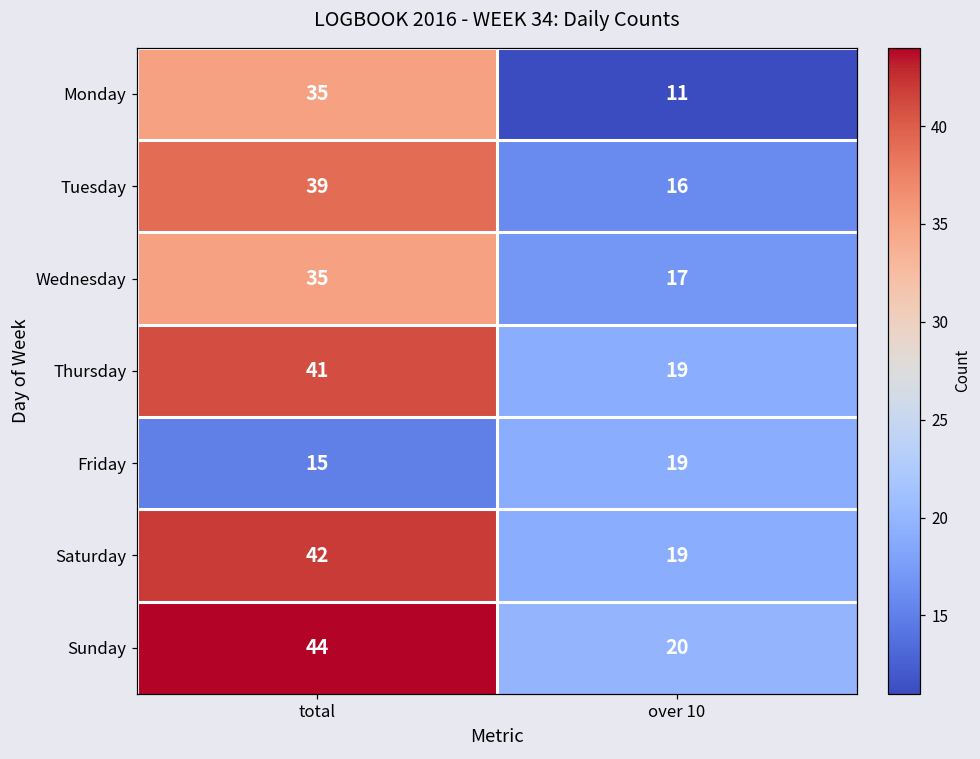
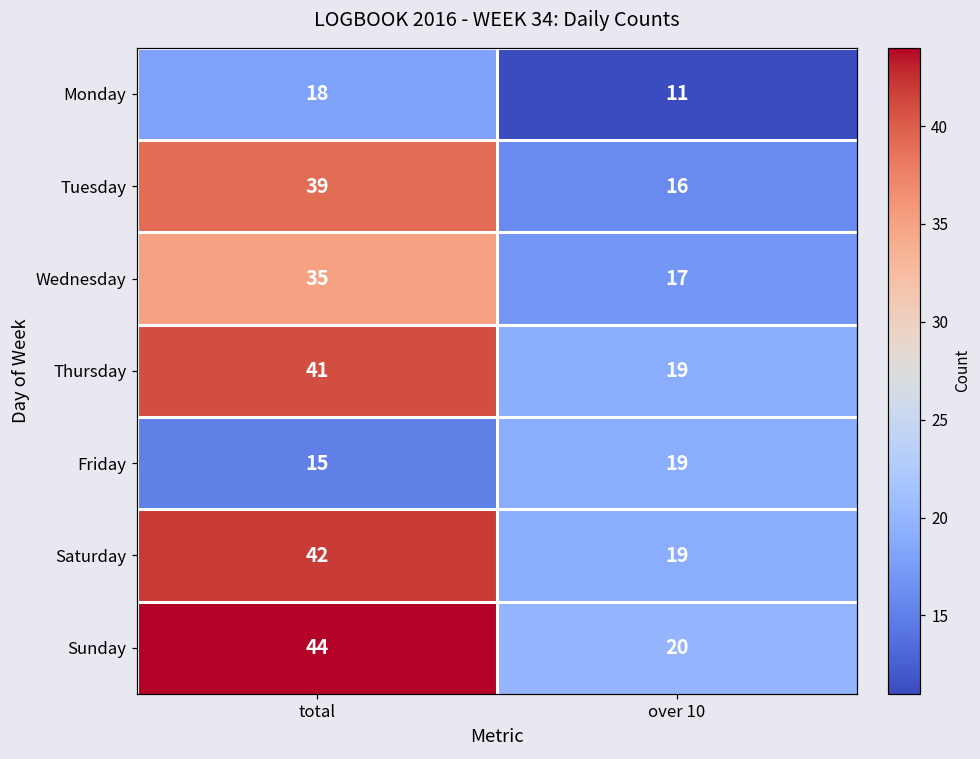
Monday, total: 35 -> 18
